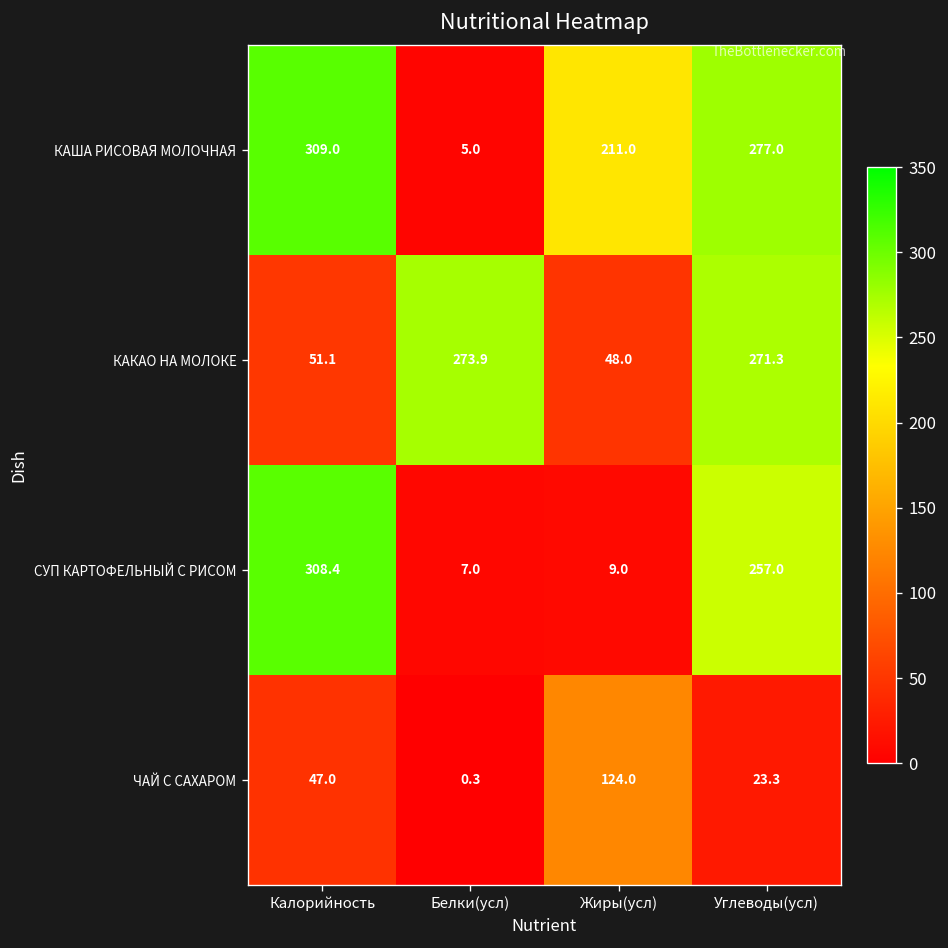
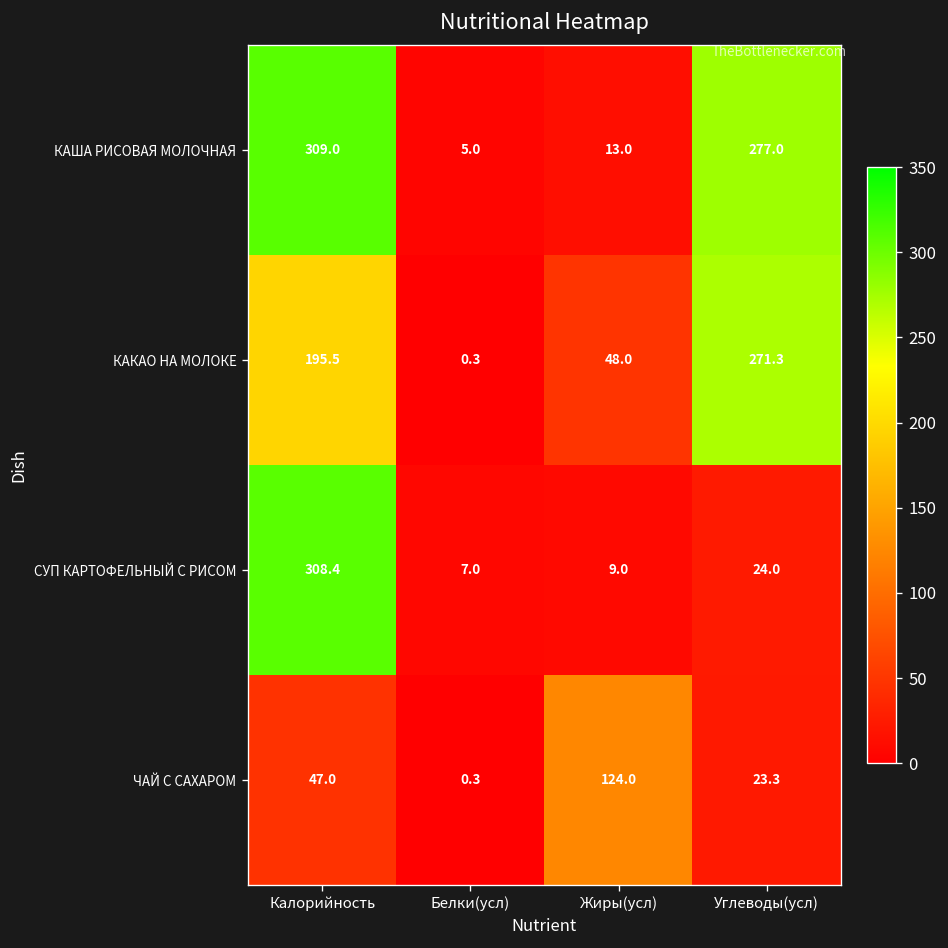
КАША РИСОВАЯ МОЛОЧНАЯ, Жиры(усл): 211.0 -> 13.0
КАКАО НА МОЛОКЕ, Калорийность: 51.1 -> 195.5
КАКАО НА МОЛОКЕ, Белки(усл): 273.9 -> 0.3
СУП КАРТОФЕЛЬНЫЙ С РИСОМ, Углеводы(усл): 257.0 -> 24.0
